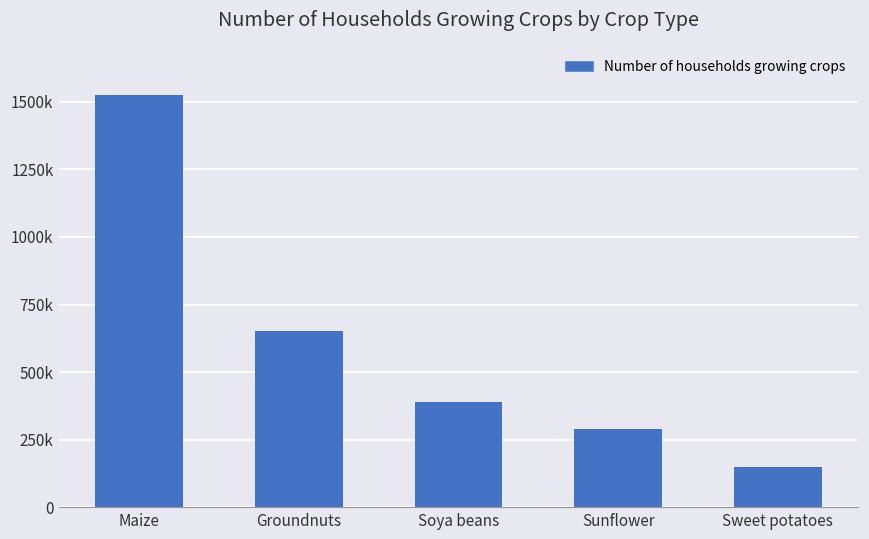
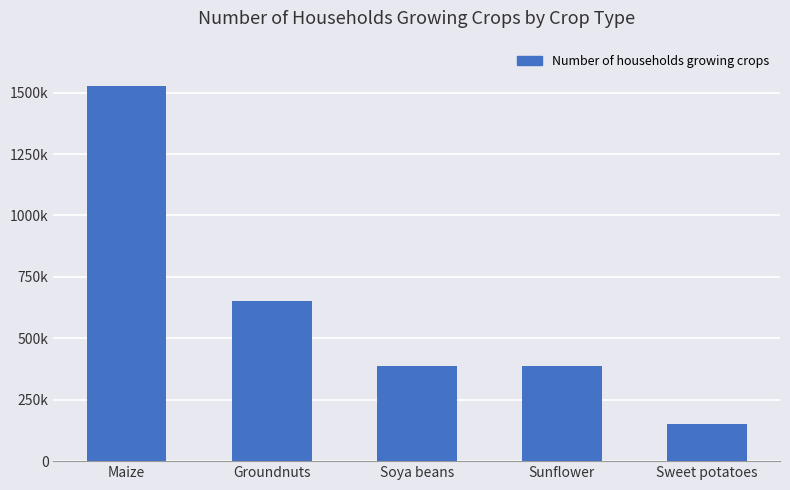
Sunflower: 290000 -> 390000
